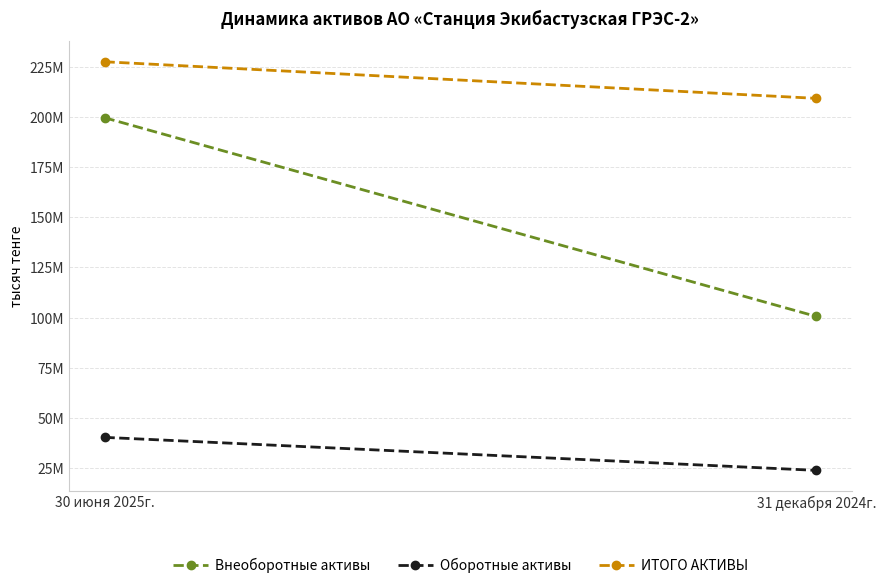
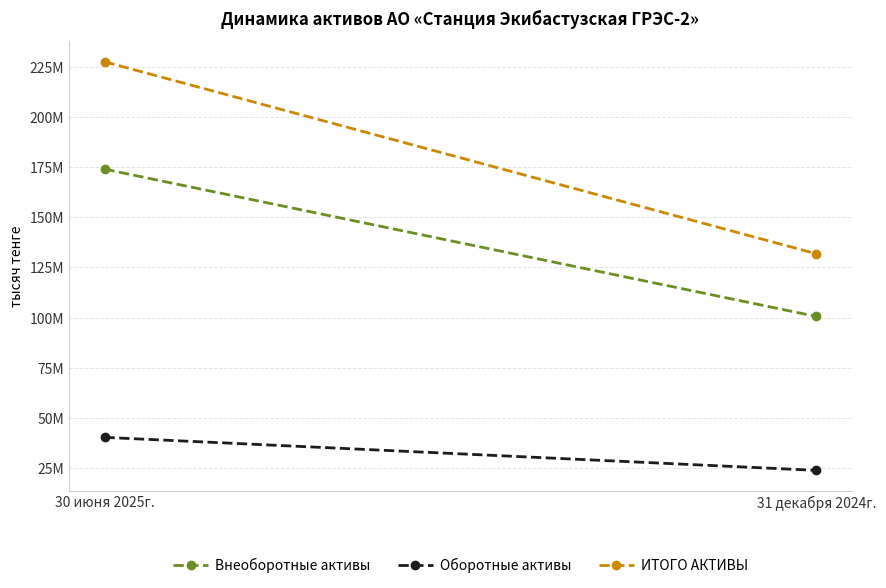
Внеоборотные активы, 30 июня 2025г.: 200000000 -> 174000000
ИТОГО АКТИВЫ, 31 декабря 2024г.: 209000000 -> 132000000
